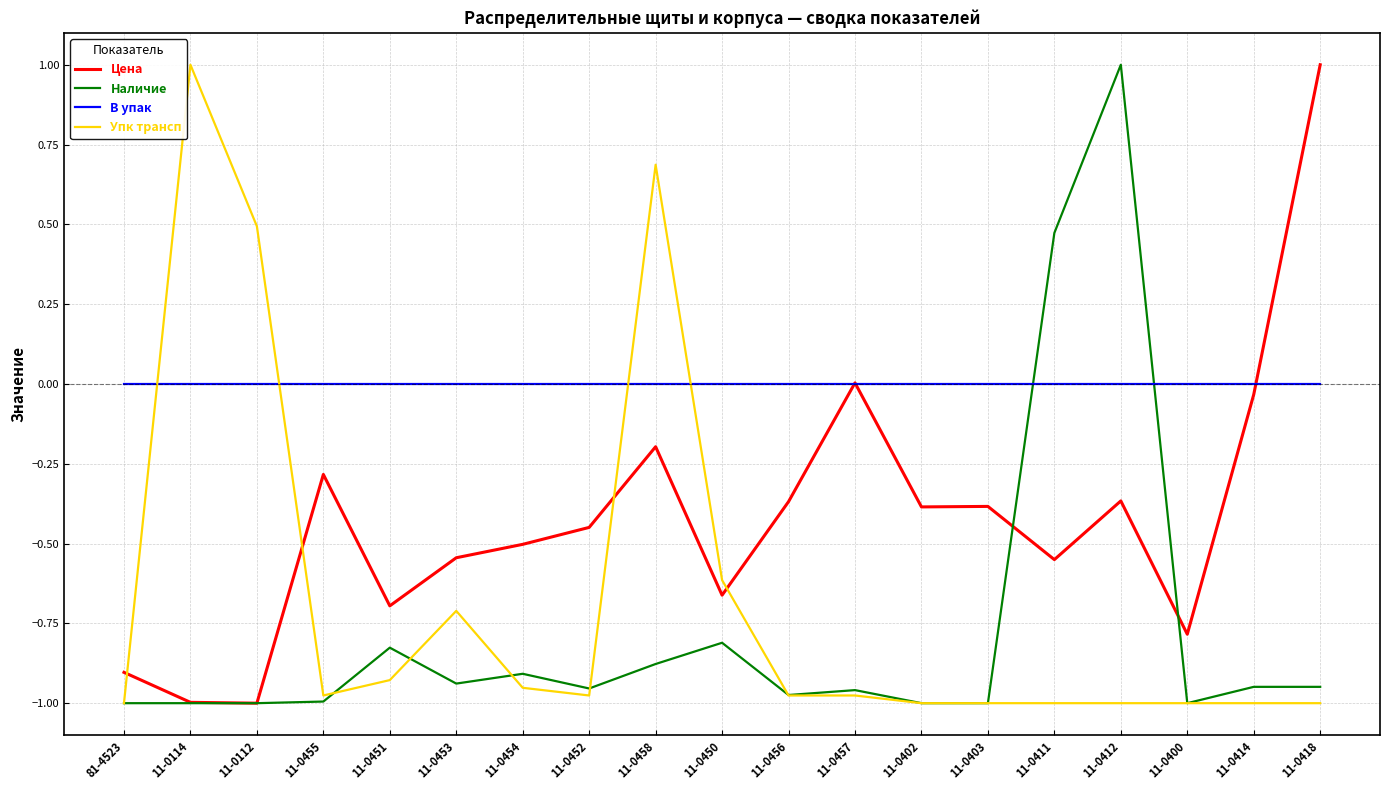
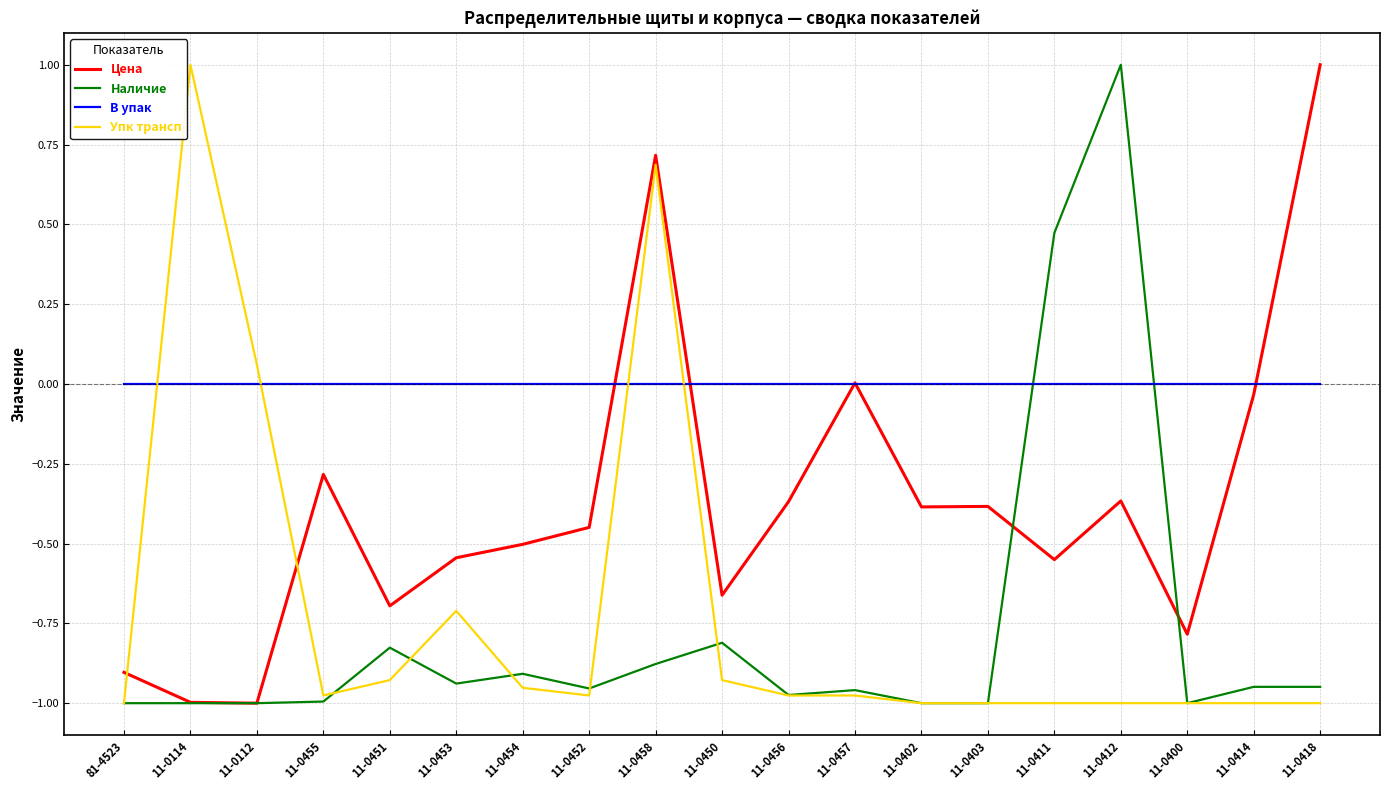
Упк трансп, 11-0112: 0.49 -> 0.06
Цена, 11-0458: -0.20 -> 0.72
Упк трансп, 11-0450: -0.61 -> -0.93
